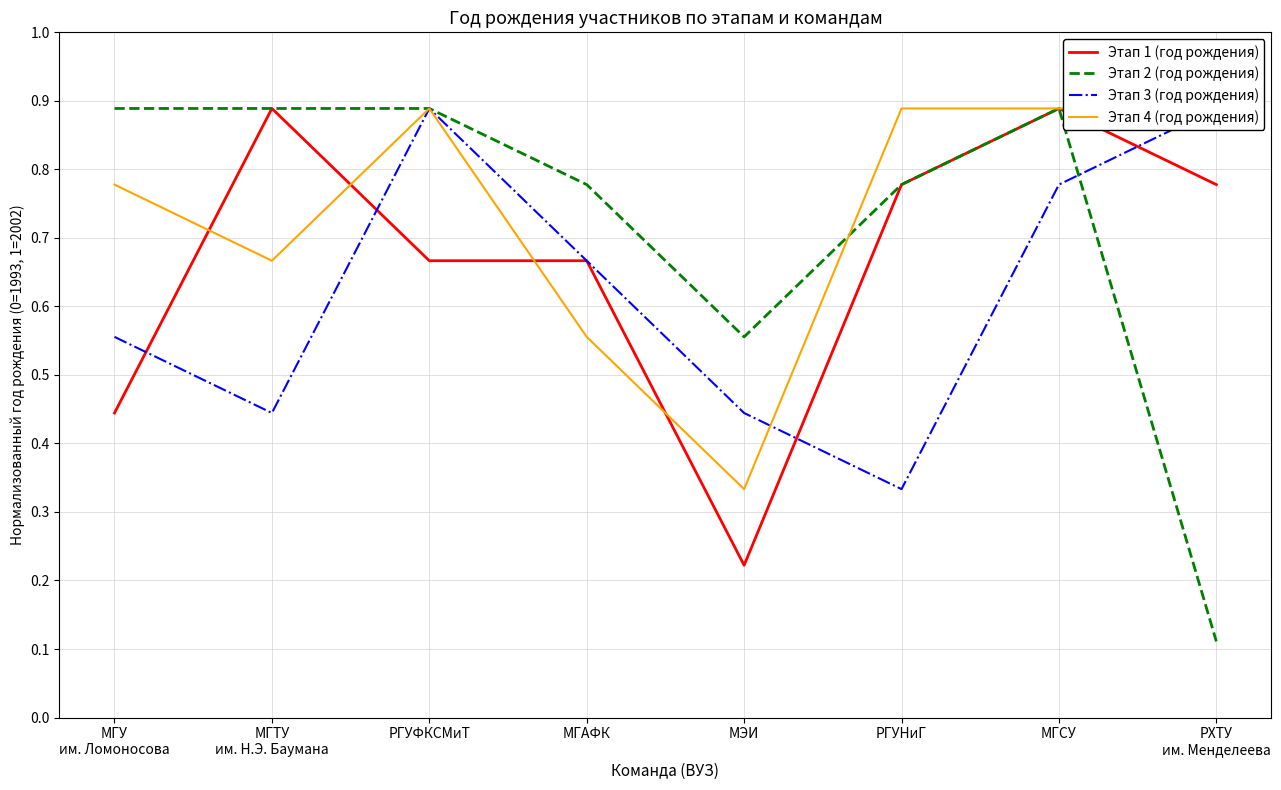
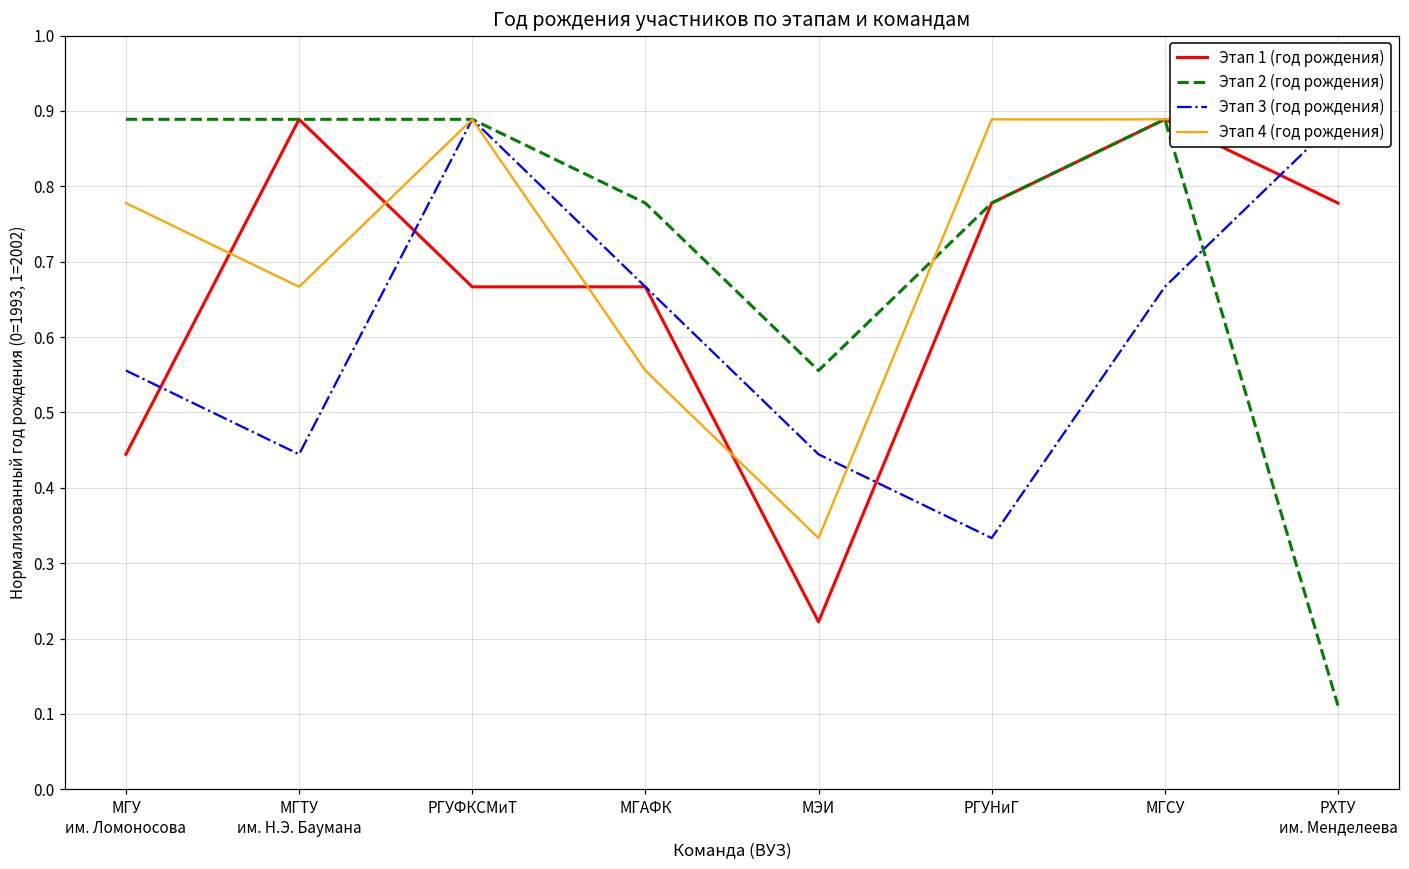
Этап 3 (год рождения), МГСУ: 0.78 -> 0.67
